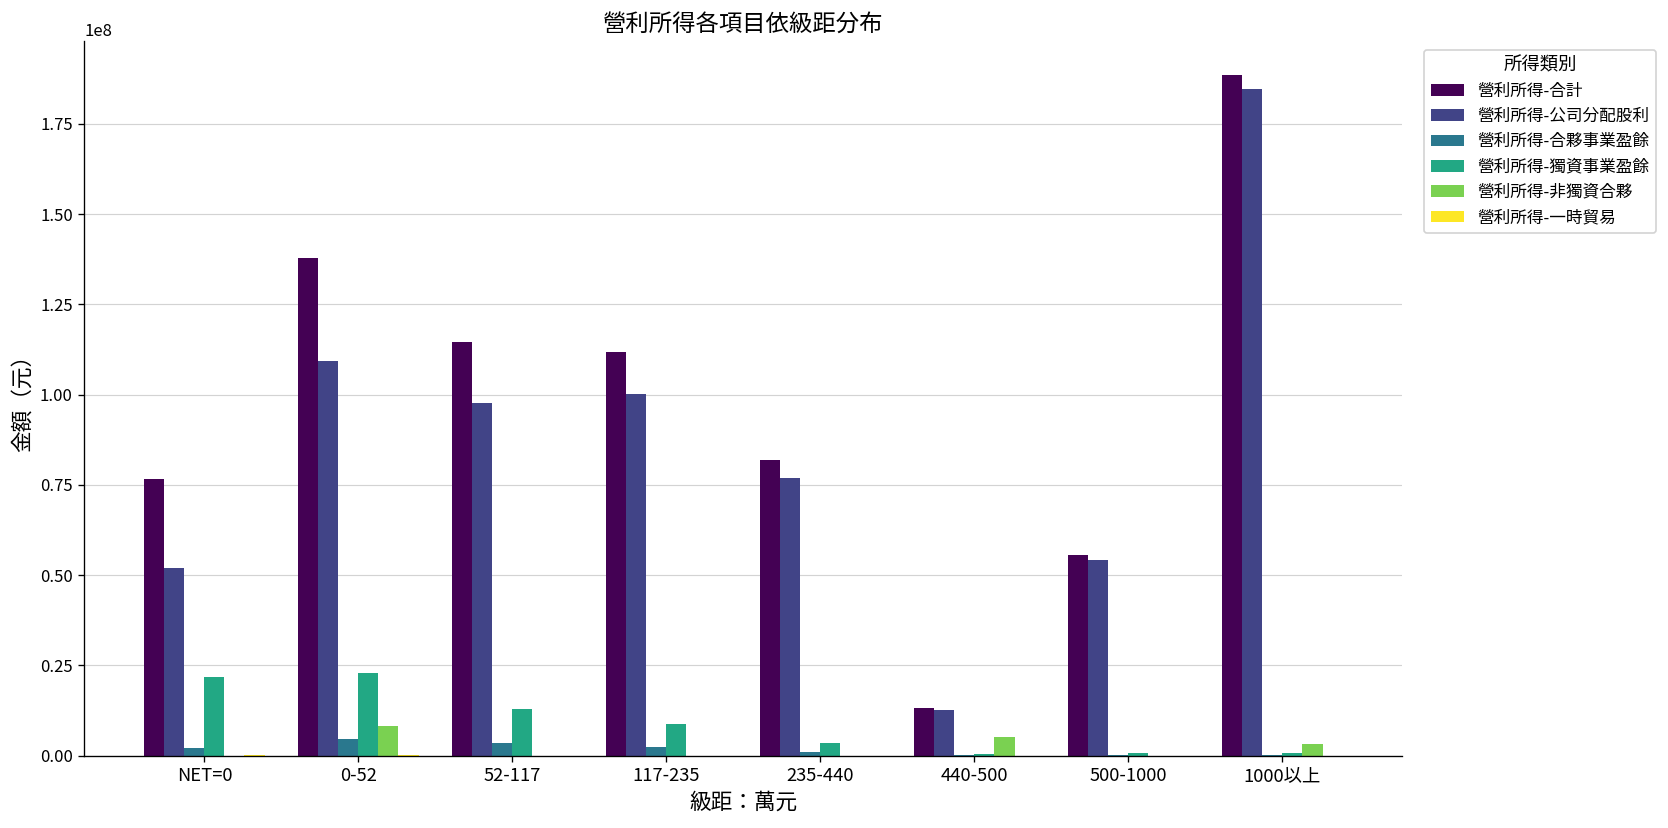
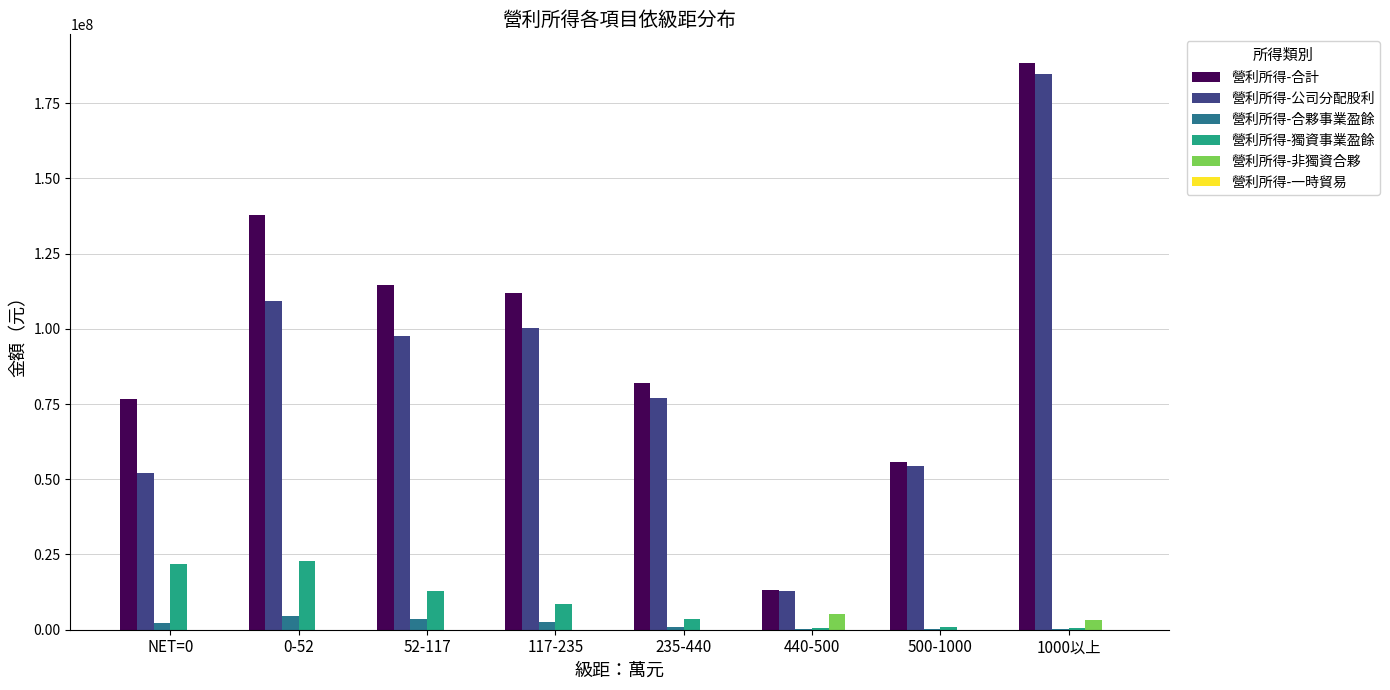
營利所得-非獨資合夥, 0-52: 8000000 -> 0
